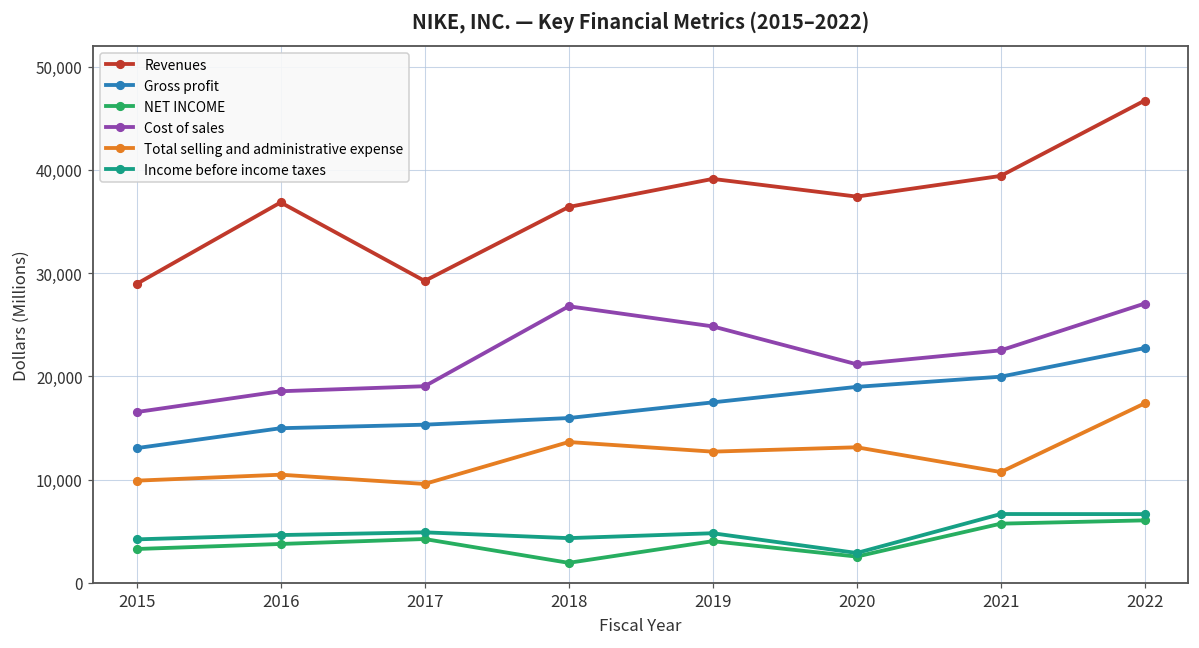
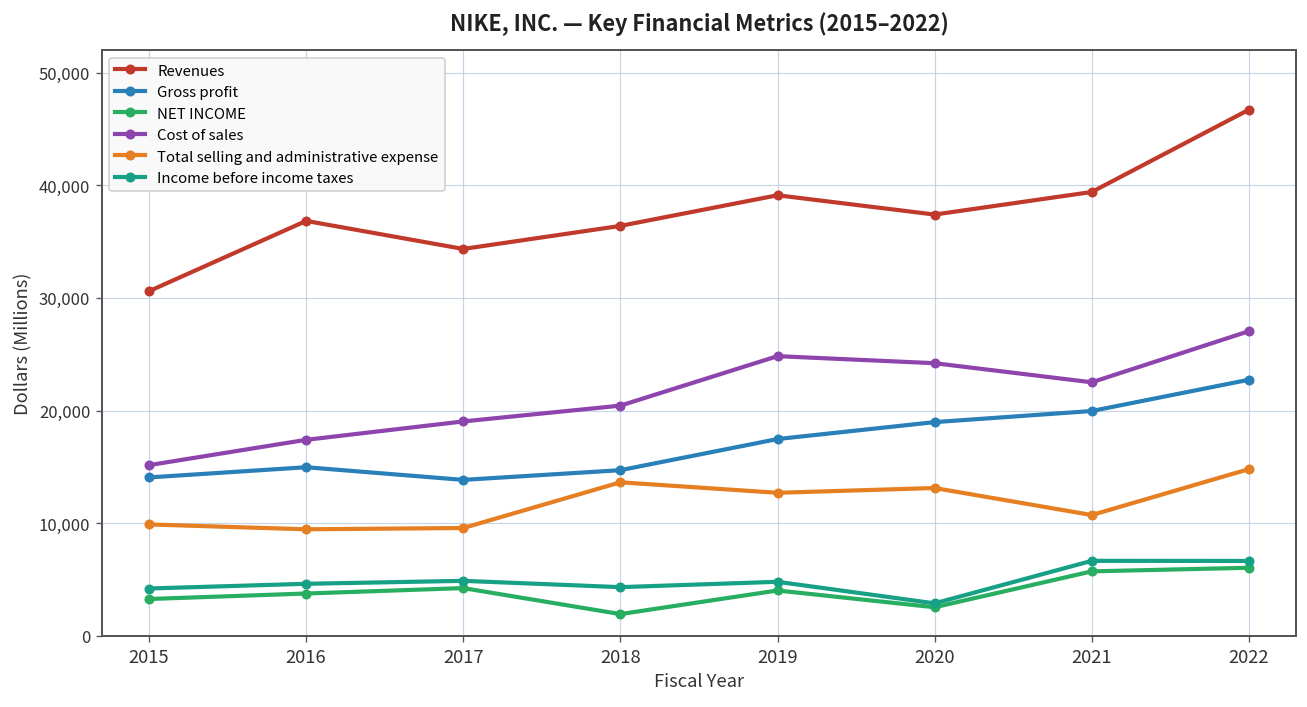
Revenues, 2015: 29,000 -> 31,000
Gross profit, 2015: 13,000 -> 14,000
Cost of sales, 2015: 17,000 -> 15,000
Cost of sales, 2016: 19,000 -> 17,000
Total selling and administrative expense, 2016: 10,000 -> 9,000
Revenues, 2017: 29,000 -> 34,000
Gross profit, 2017: 15,000 -> 14,000
Gross profit, 2018: 16,000 -> 15,000
Cost of sales, 2018: 27,000 -> 20,000
Cost of sales, 2020: 21,000 -> 24,000
Total selling and administrative expense, 2022: 17,000 -> 15,000
